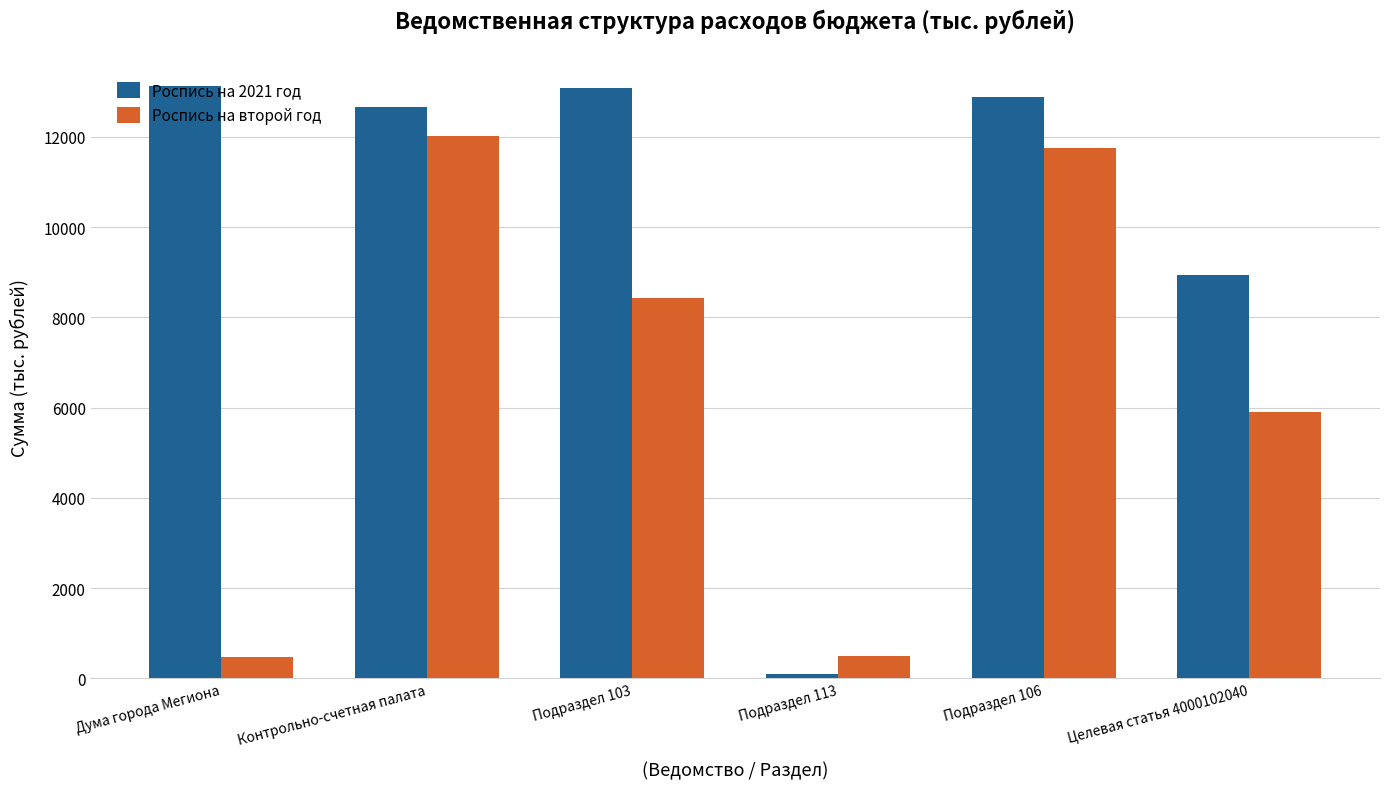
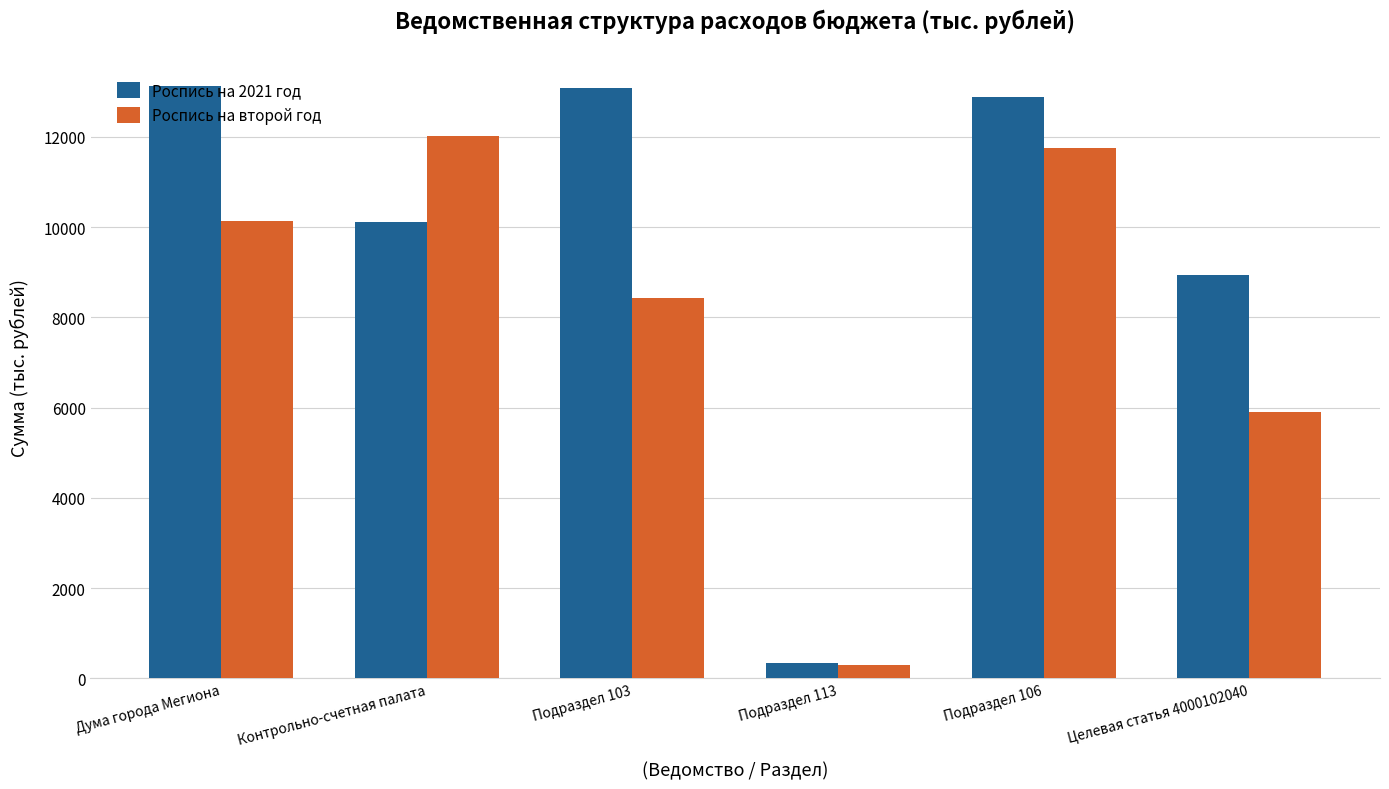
Роспись на второй год, Дума города Мегиона: 500 -> 10100
Роспись на 2021 год, Контрольно-счетная палата: 12700 -> 10100
Роспись на 2021 год, Подраздел 113: 100 -> 300
Роспись на второй год, Подраздел 113: 500 -> 300
